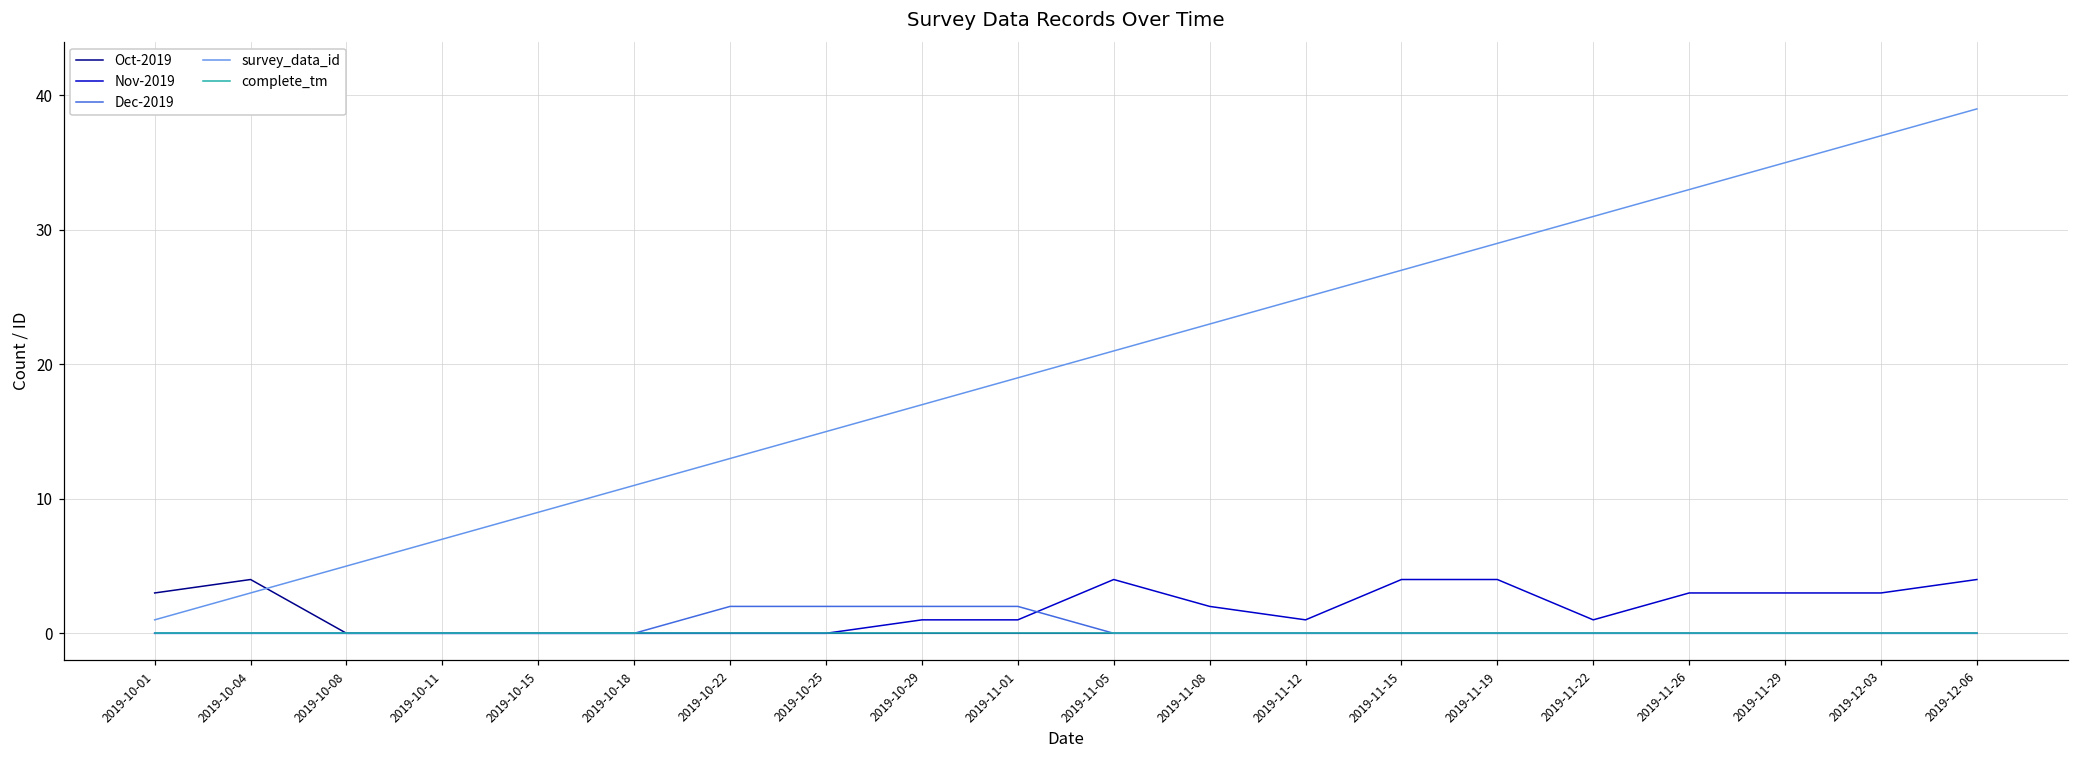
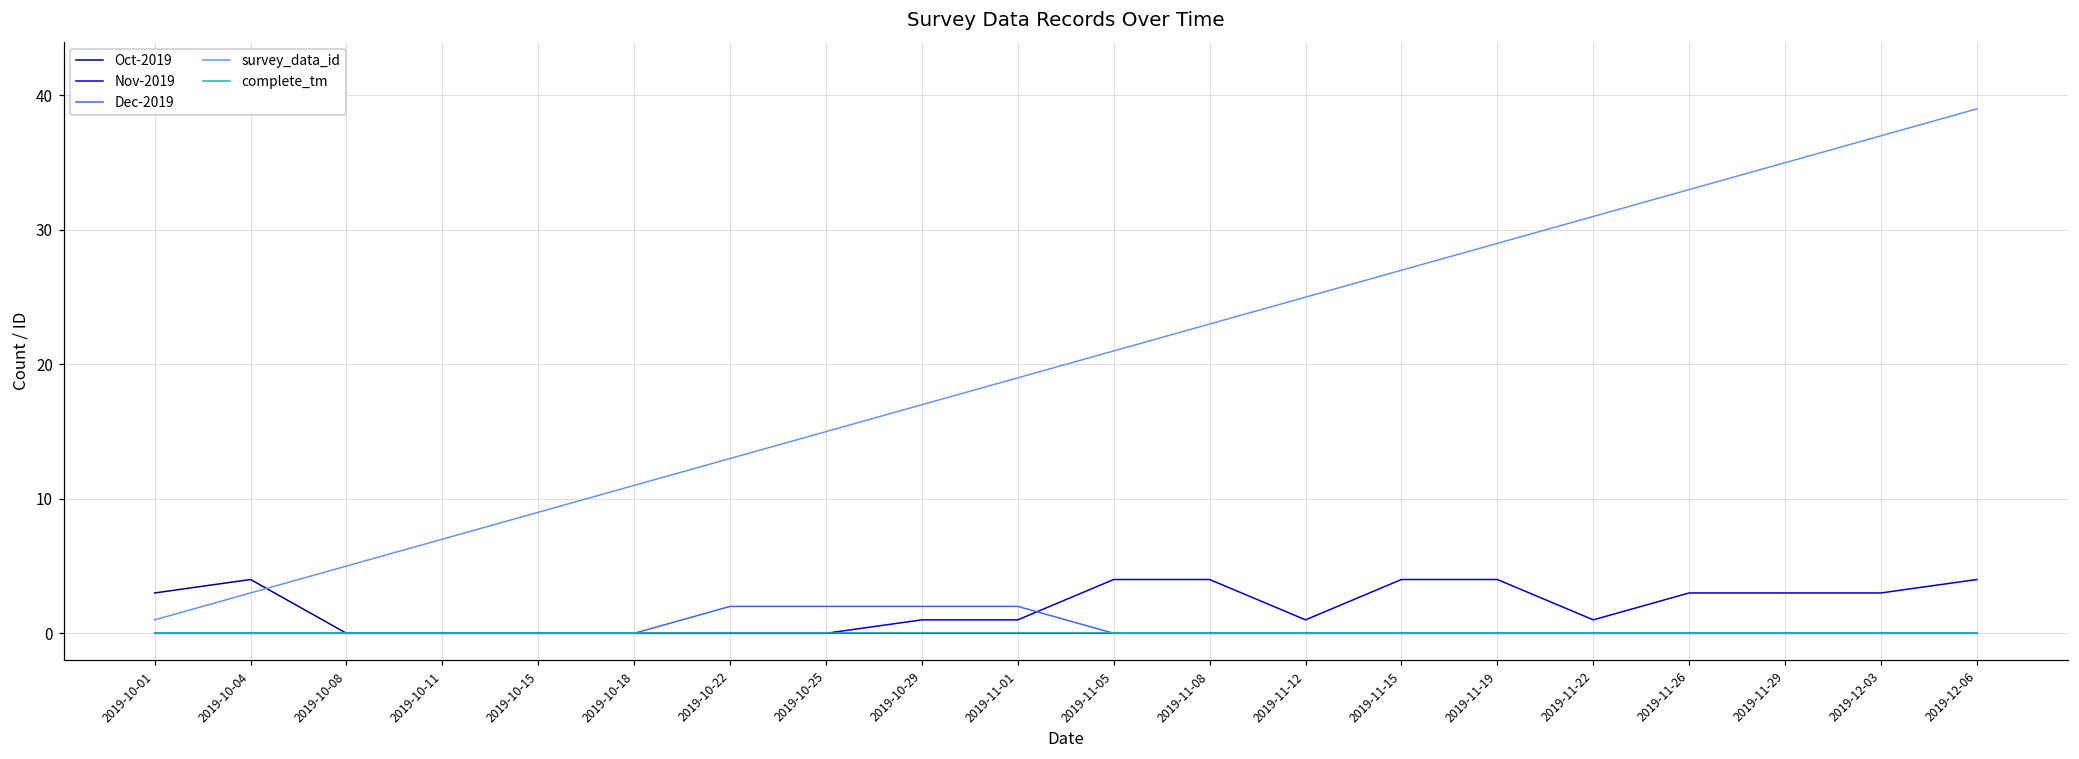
Nov-2019, 2019-11-08: 2 -> 4
